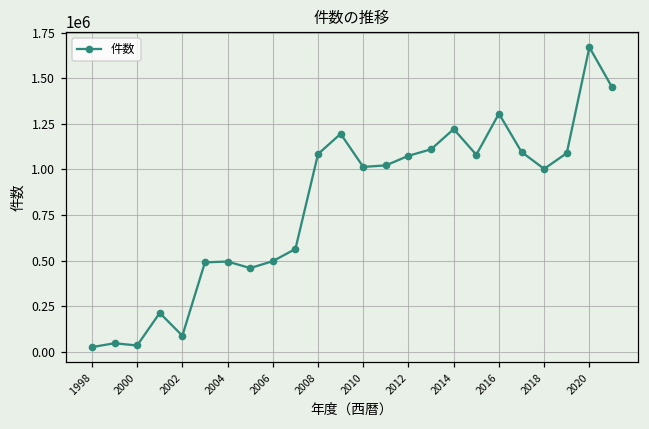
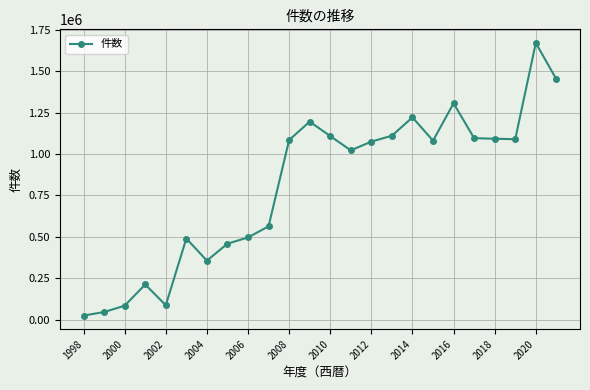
2000: 30000 -> 90000
2004: 500000 -> 360000
2010: 1010000 -> 1110000
2018: 1000000 -> 1090000
